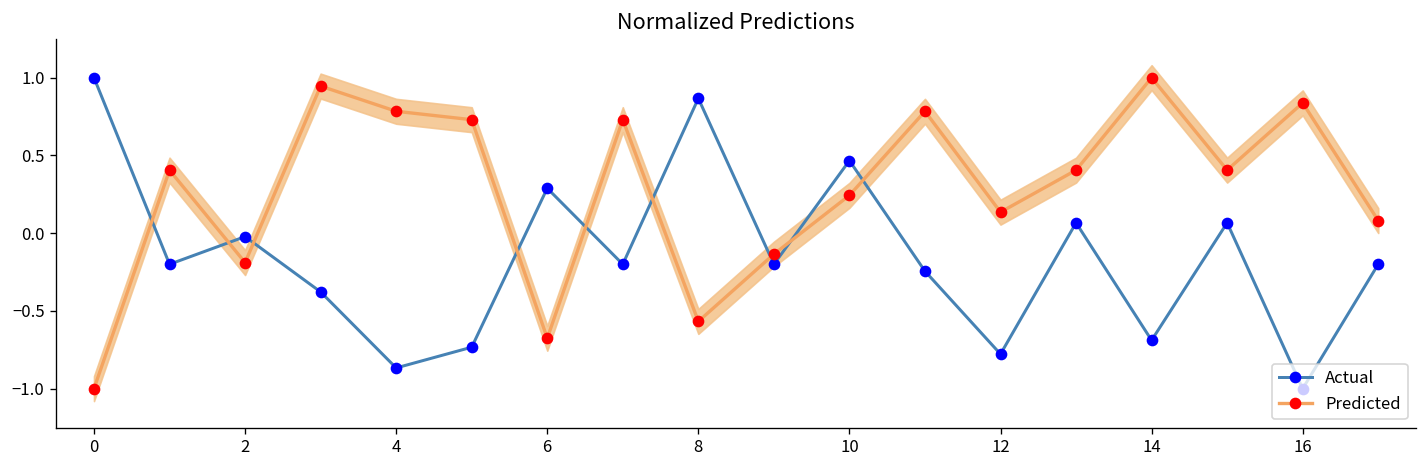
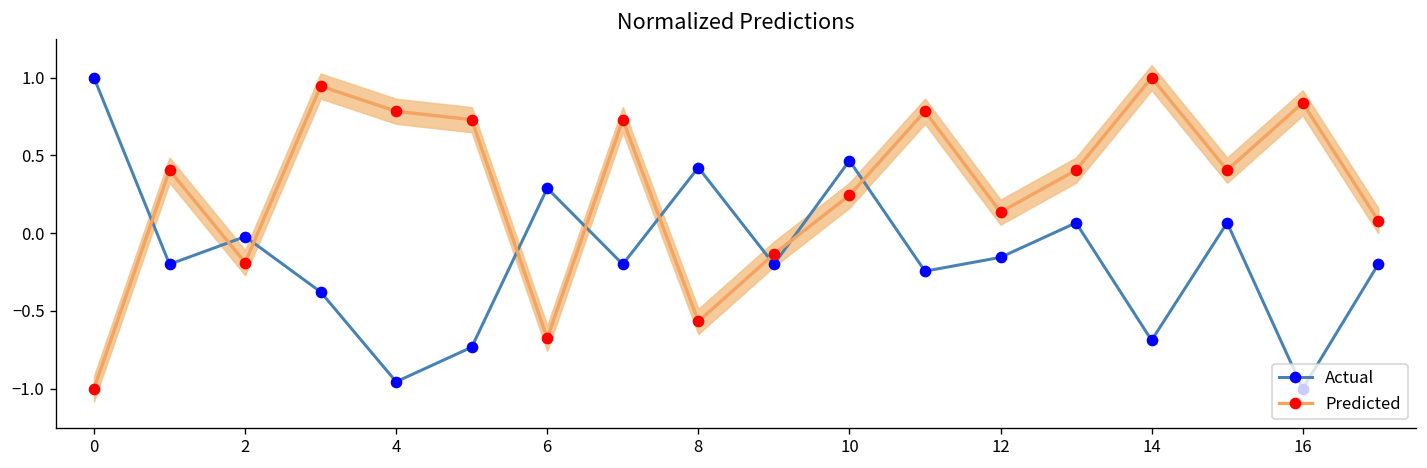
Actual, 4: -0.87 -> -0.96
Actual, 8: 0.87 -> 0.42
Actual, 12: -0.78 -> -0.16
